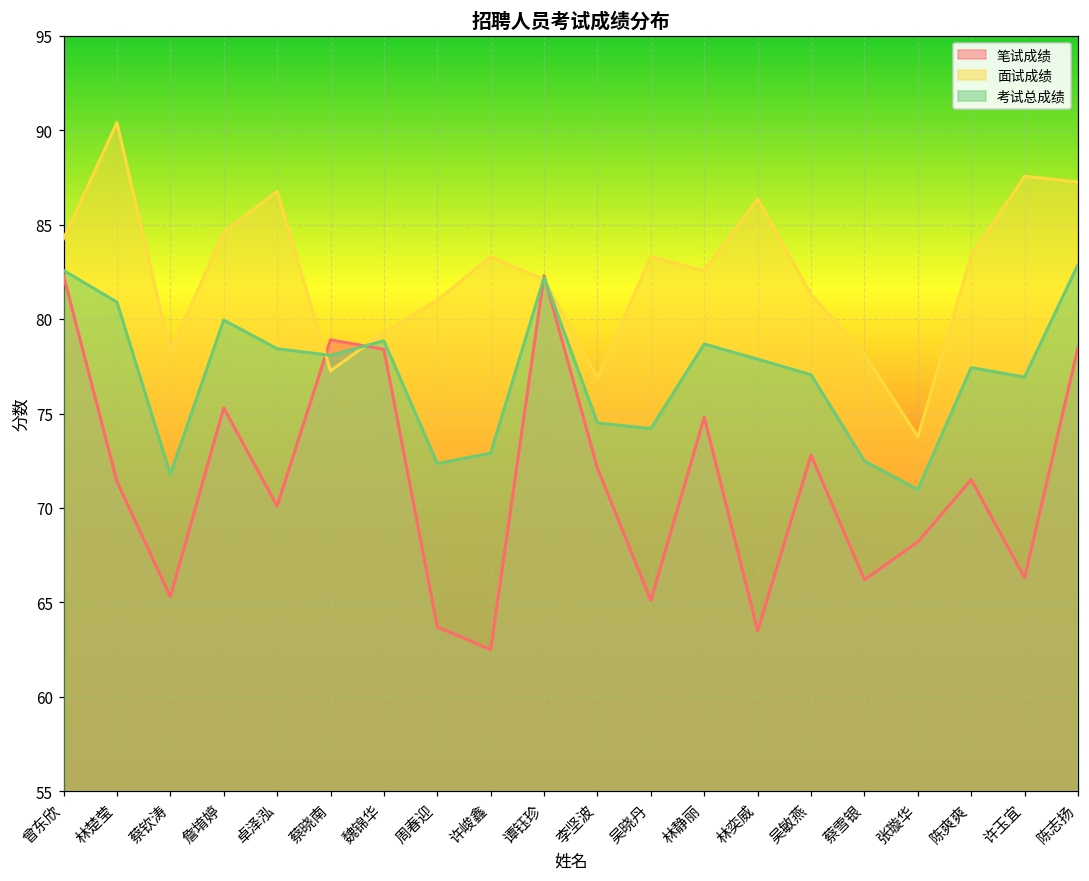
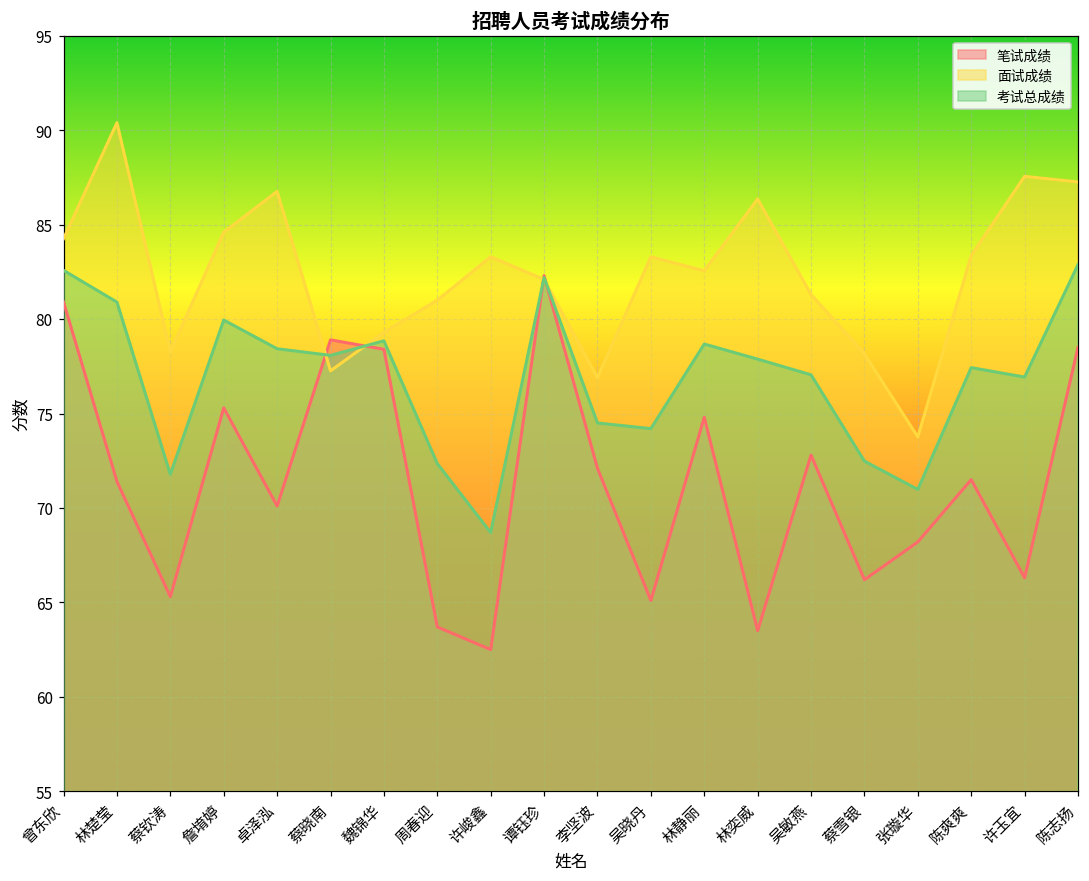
笔试成绩, 曾东欣: 82.3 -> 80.9
考试总成绩, 许峻鑫: 72.9 -> 68.7
